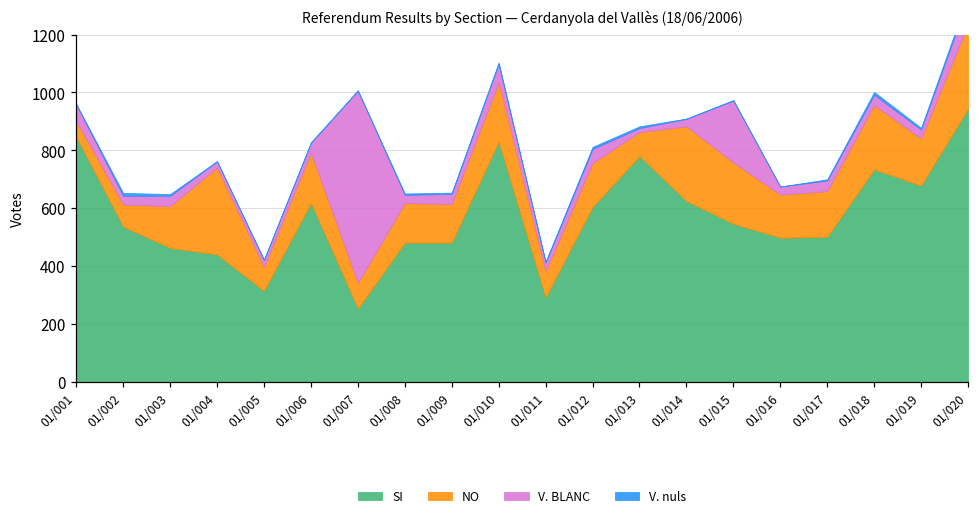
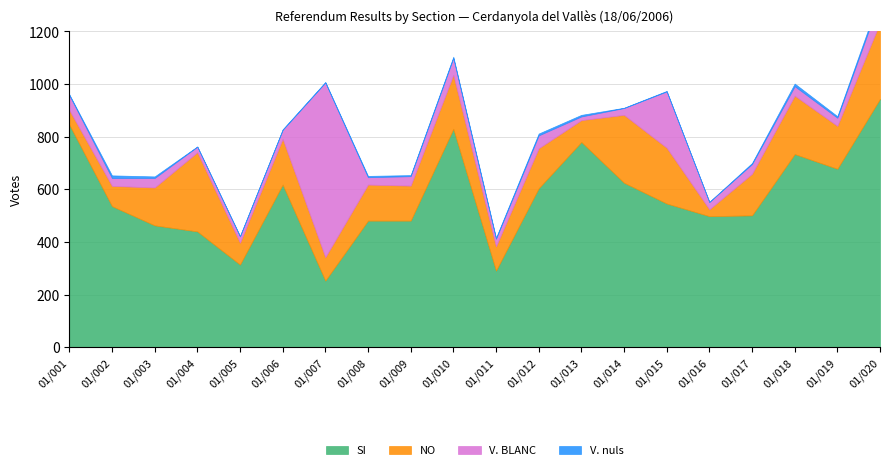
NO, 01/016: 150 -> 30
